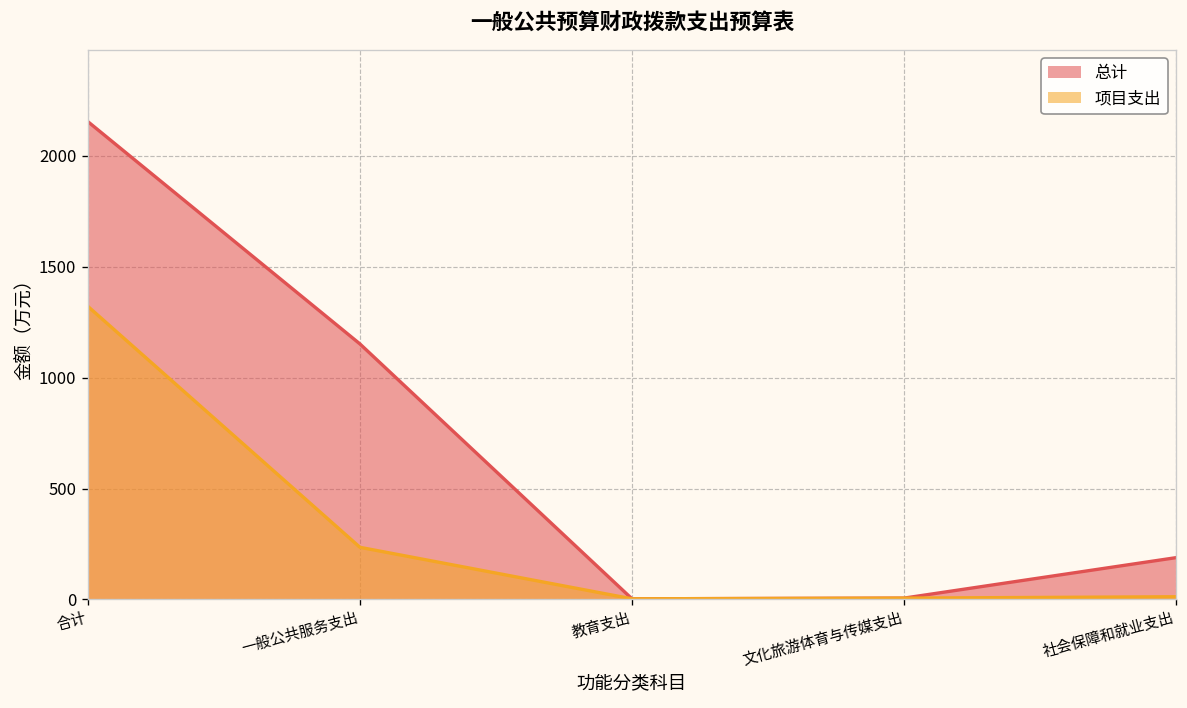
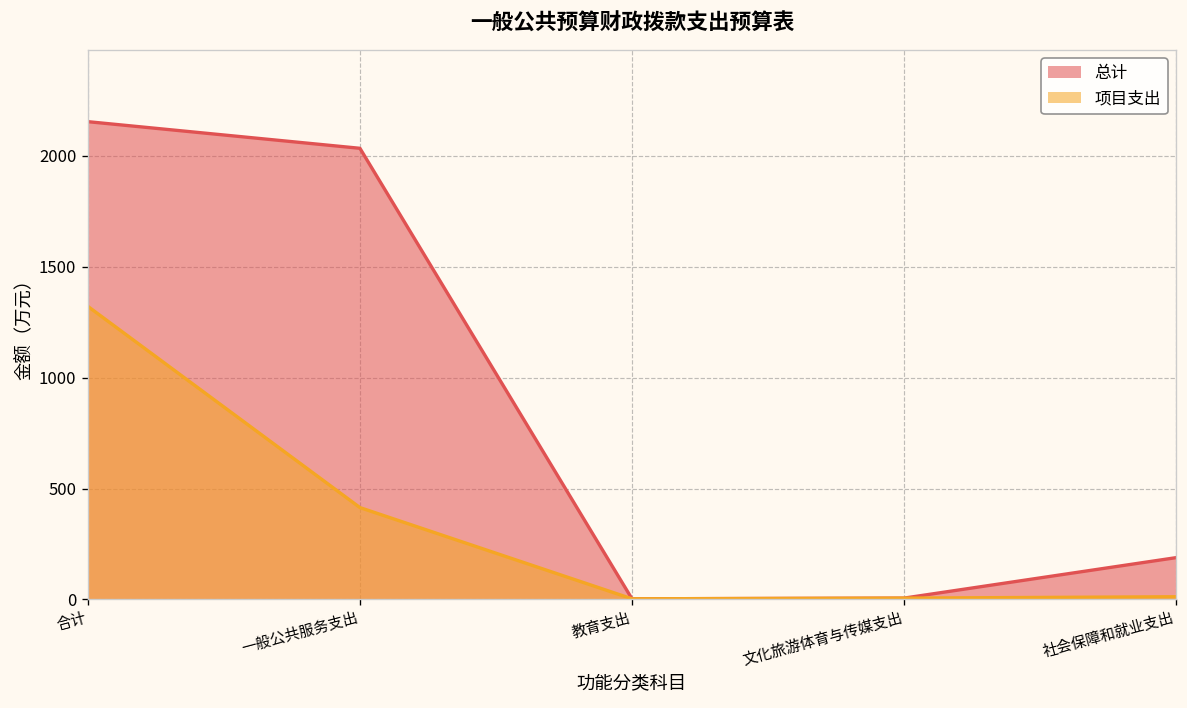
总计, 一般公共服务支出: 1150 -> 2030
项目支出, 一般公共服务支出: 240 -> 410
